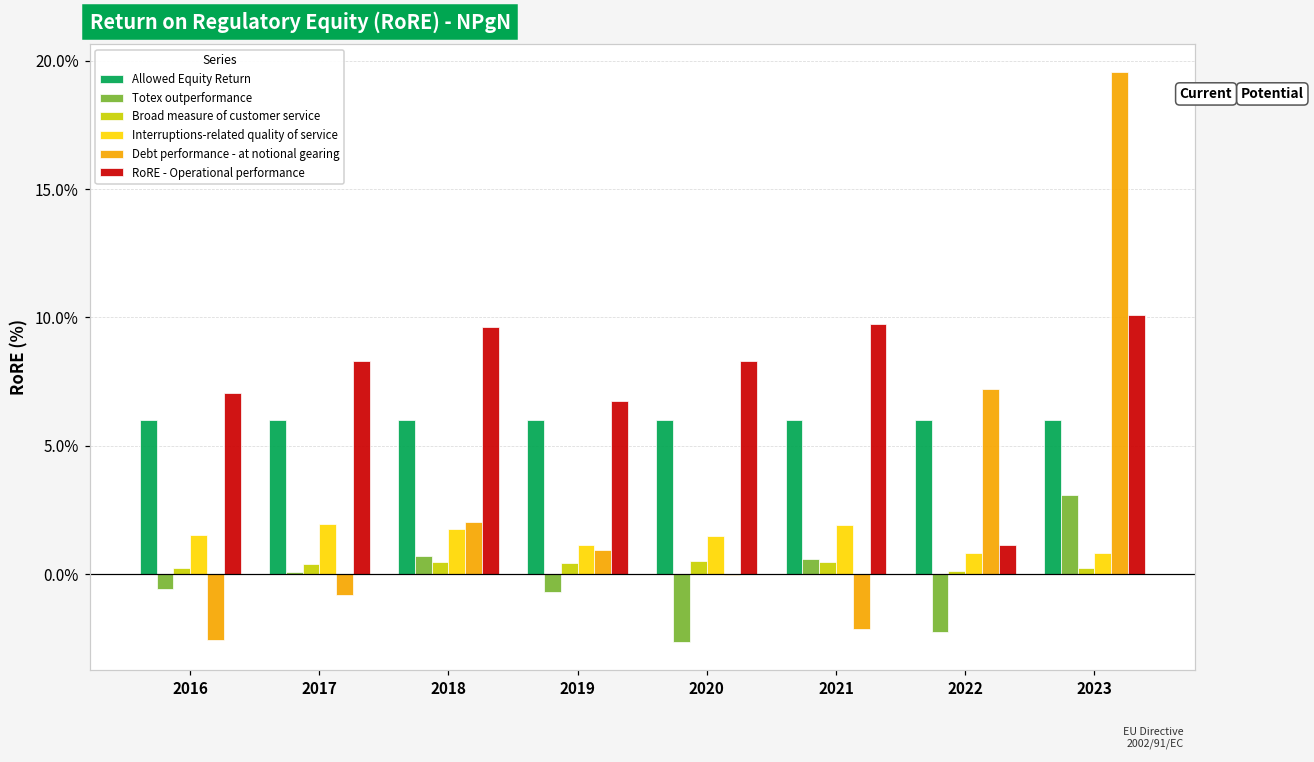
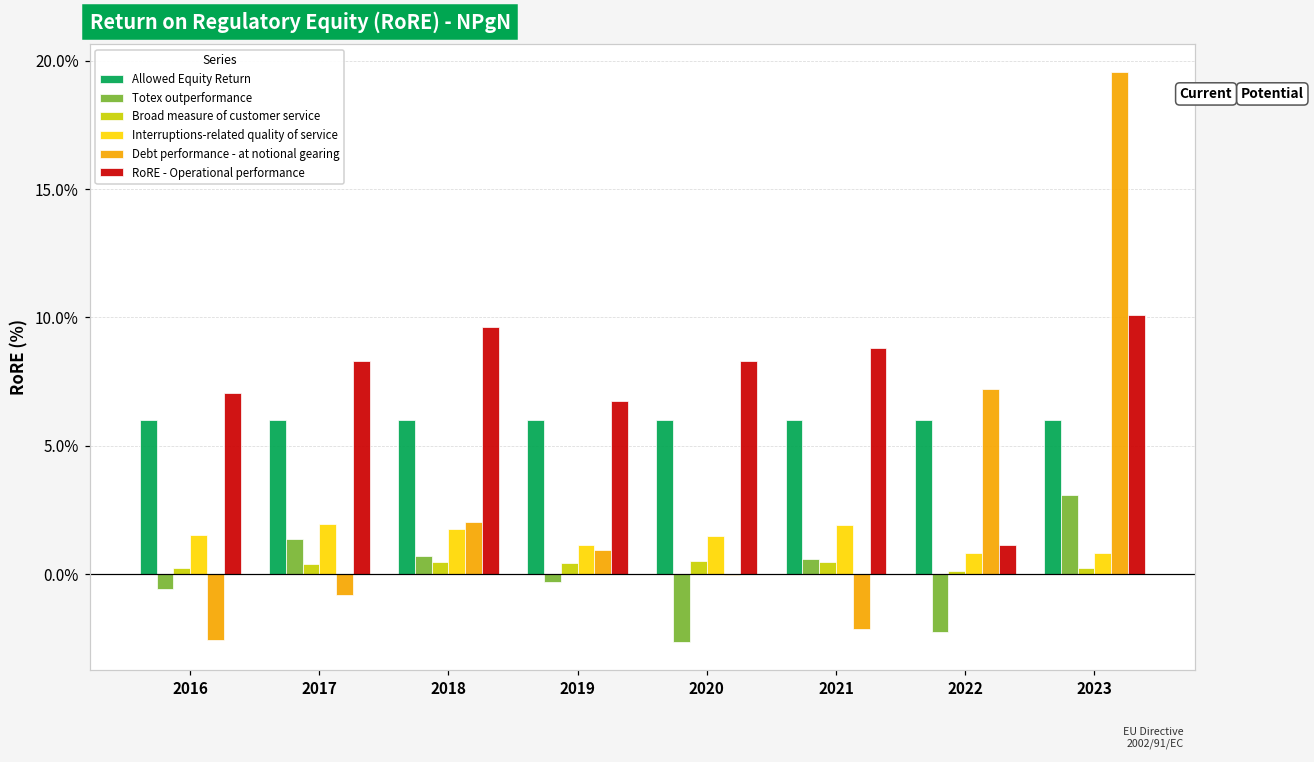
Totex outperformance, 2017: 0.1% -> 1.4%
Totex outperformance, 2019: -0.7% -> -0.3%
RoRE - Operational performance, 2021: 9.7% -> 8.8%
